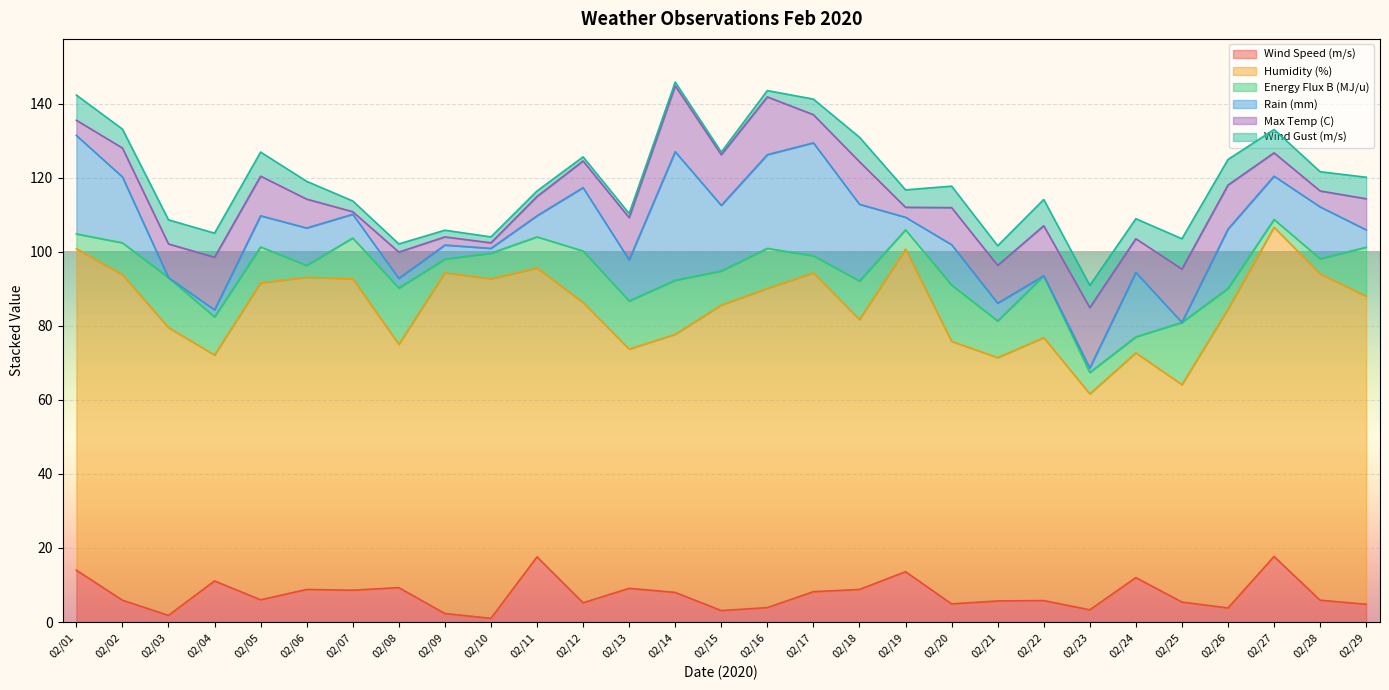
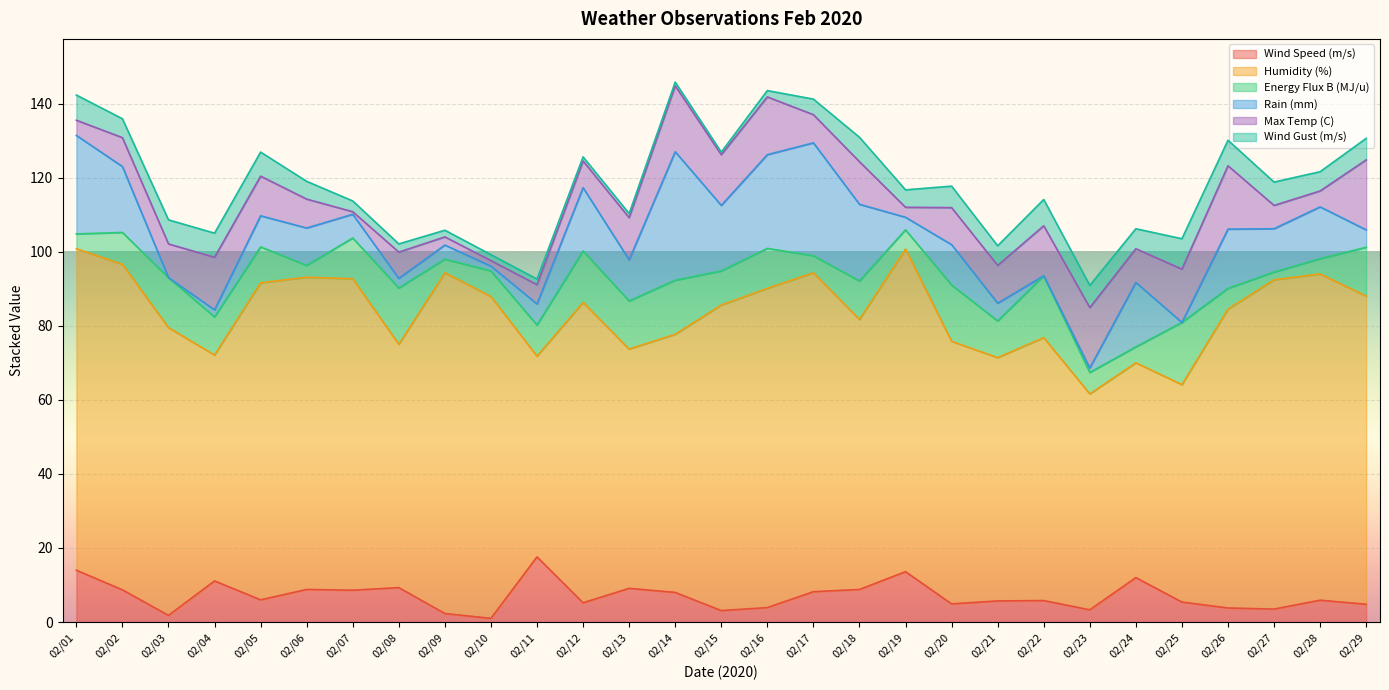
Wind Speed (m/s), 02/02: 6 -> 9
Humidity (%), 02/10: 92 -> 87
Humidity (%), 02/11: 78 -> 54
Humidity (%), 02/24: 61 -> 58
Max Temp (C), 02/26: 12 -> 17
Wind Speed (m/s), 02/27: 18 -> 4
Max Temp (C), 02/29: 8 -> 19
